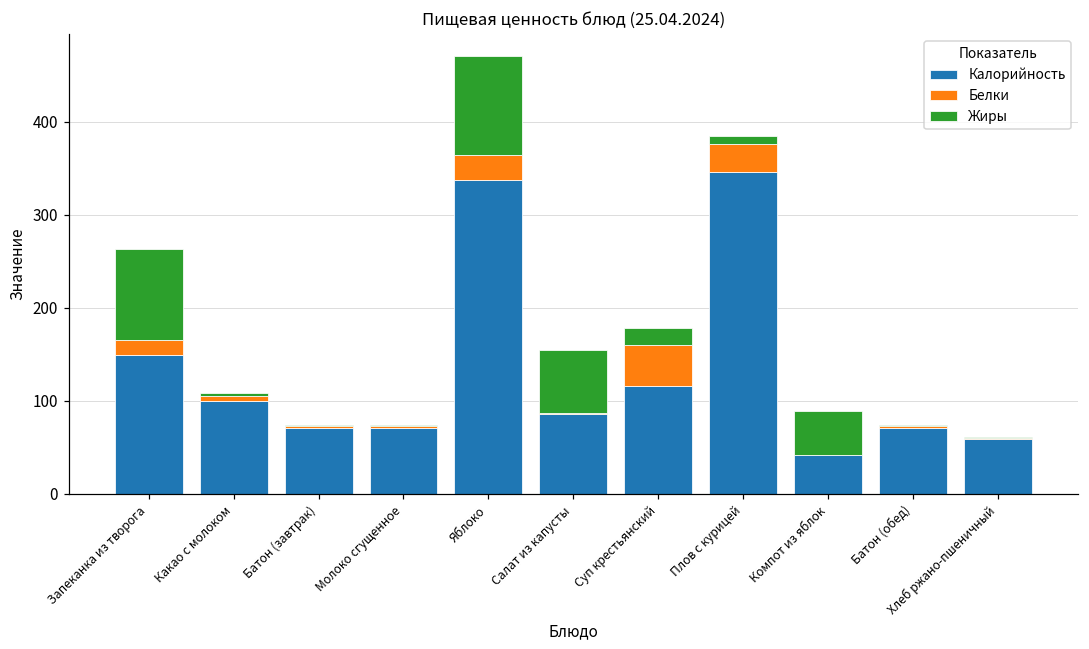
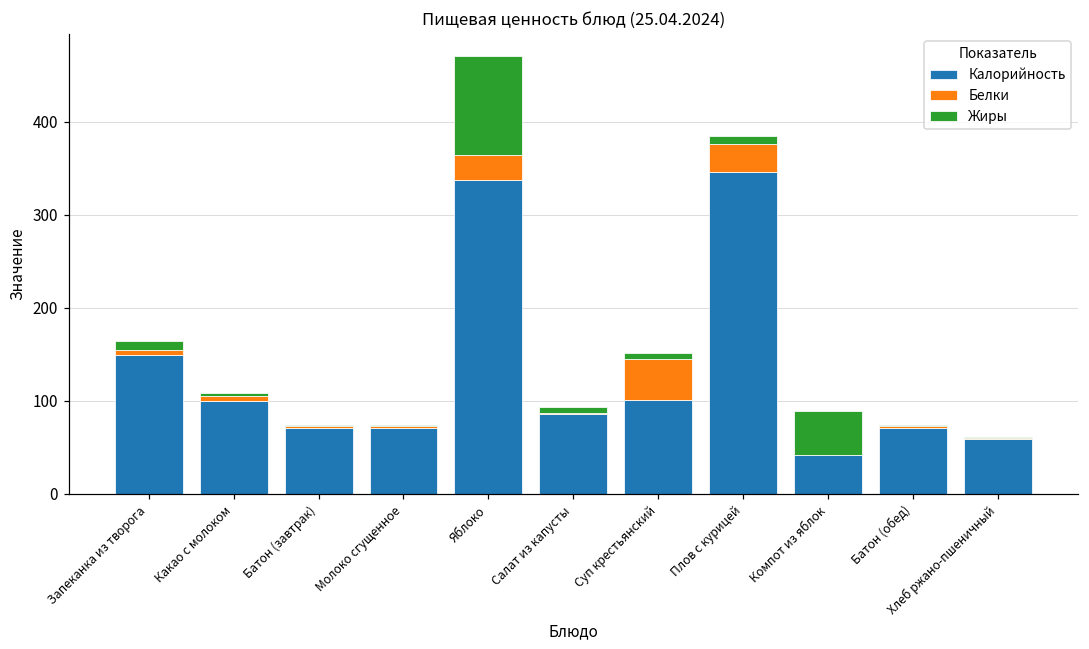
Белки, Запеканка из творога: 20 -> 10
Жиры, Запеканка из творога: 100 -> 10
Жиры, Салат из капусты: 70 -> 10
Калорийность, Суп крестьянский: 120 -> 100
Жиры, Суп крестьянский: 20 -> 10
